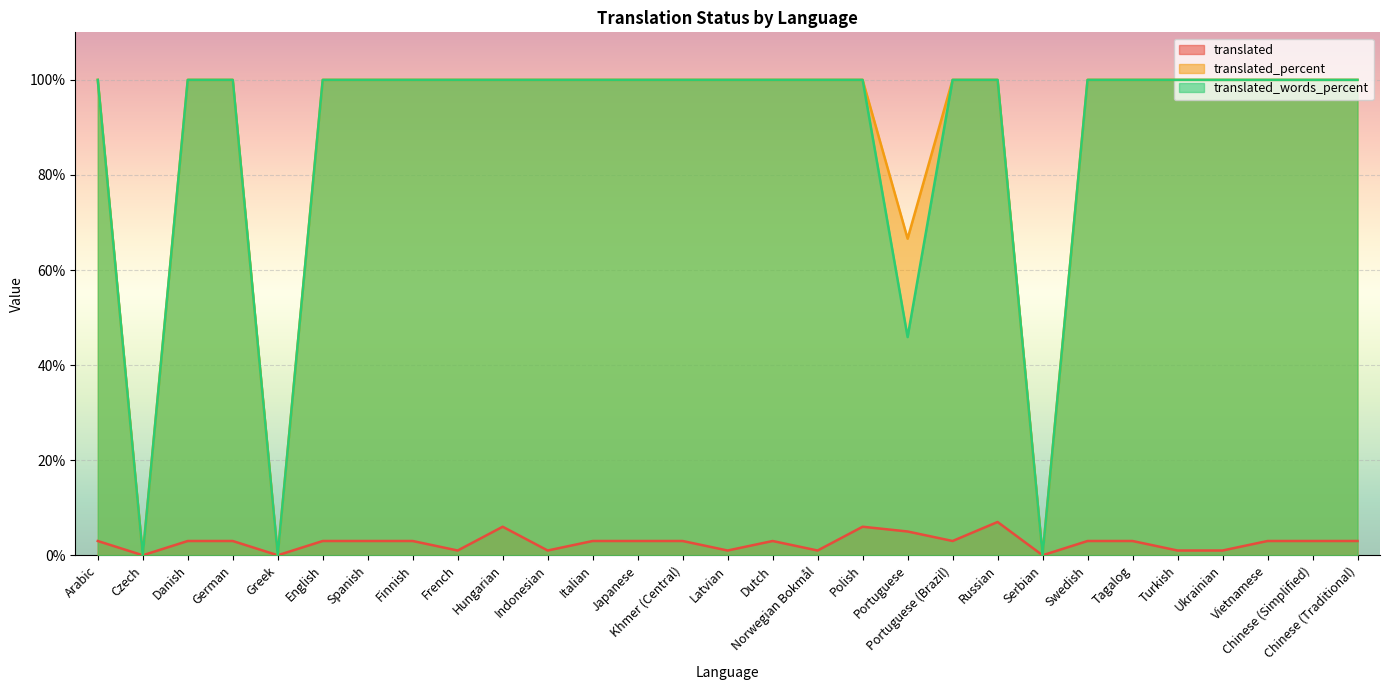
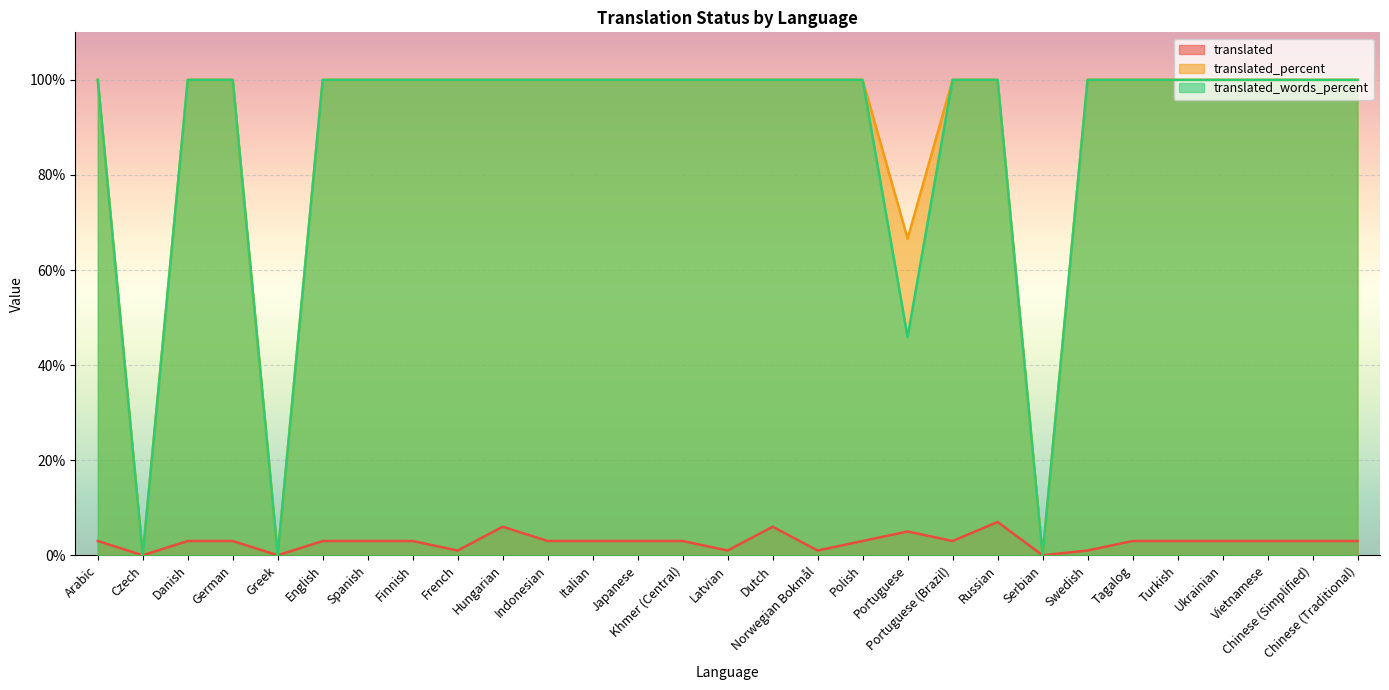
translated, Indonesian: 1% -> 3%
translated, Dutch: 3% -> 6%
translated, Polish: 6% -> 3%
translated, Swedish: 3% -> 1%
translated, Turkish: 1% -> 3%
translated, Ukrainian: 1% -> 3%
